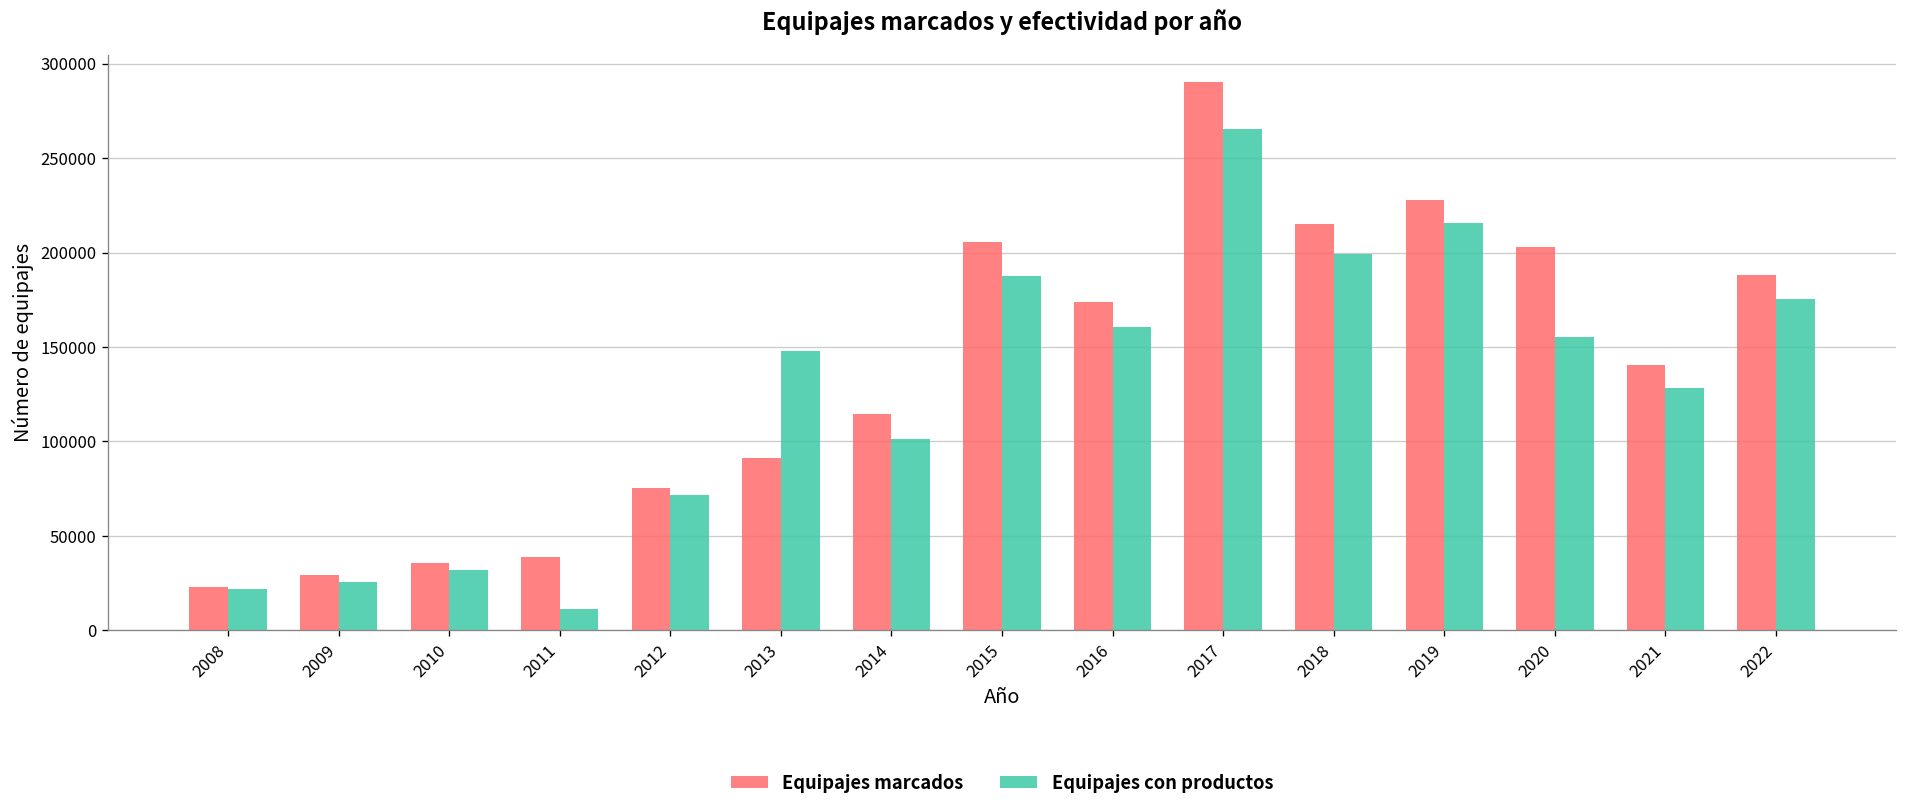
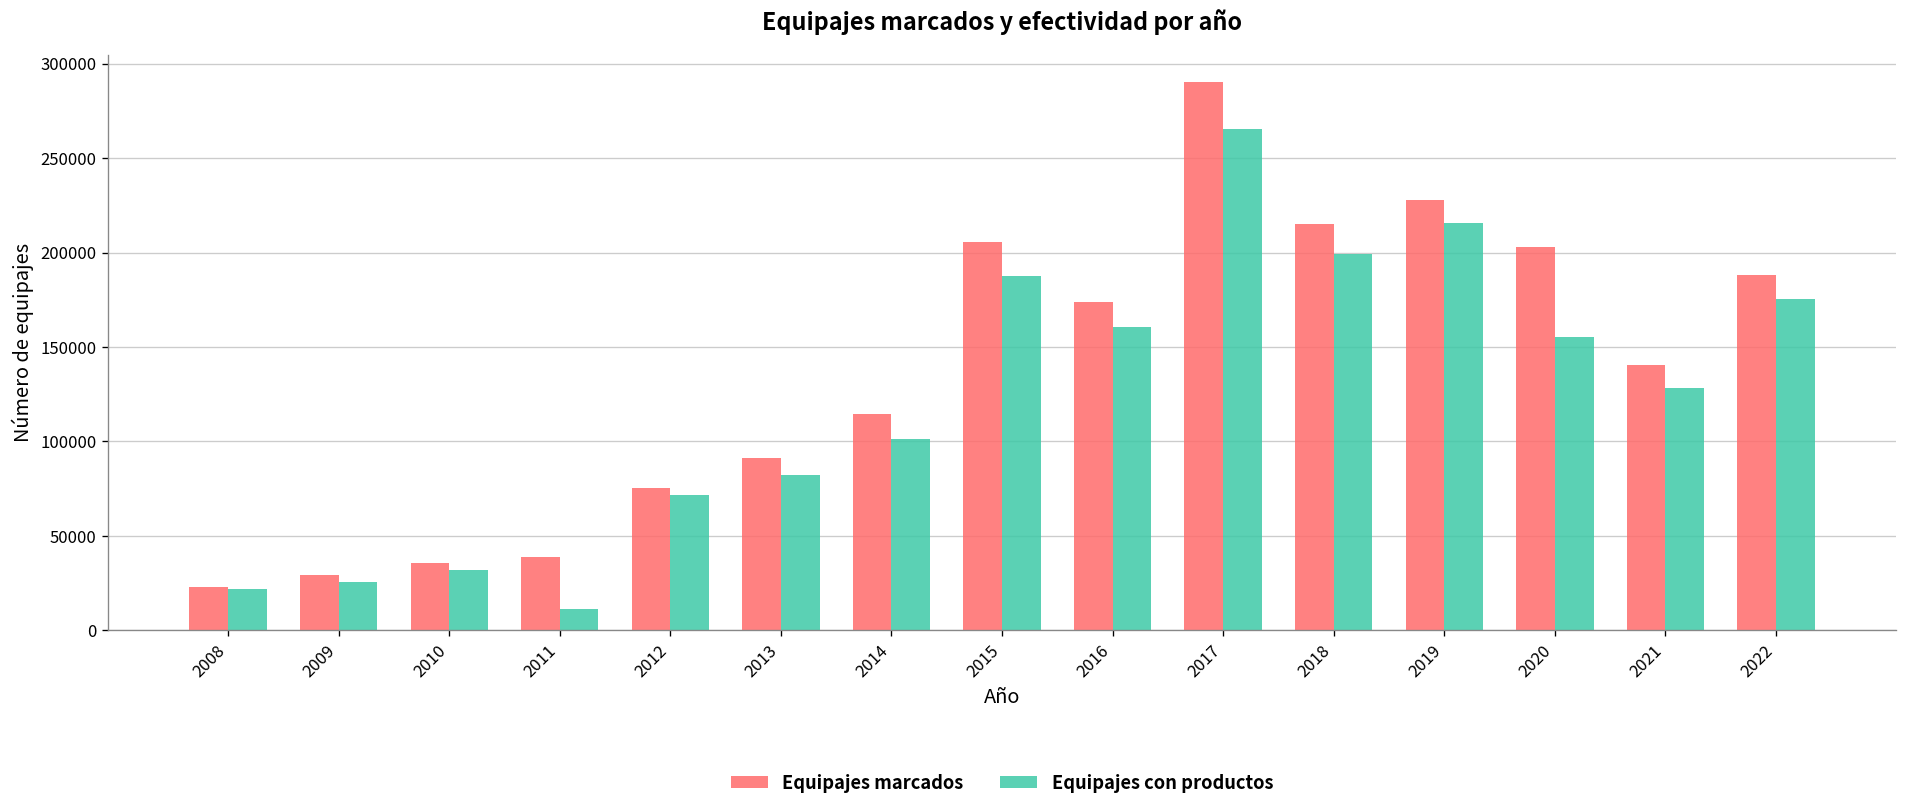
Equipajes con productos, 2013: 148000 -> 82000
